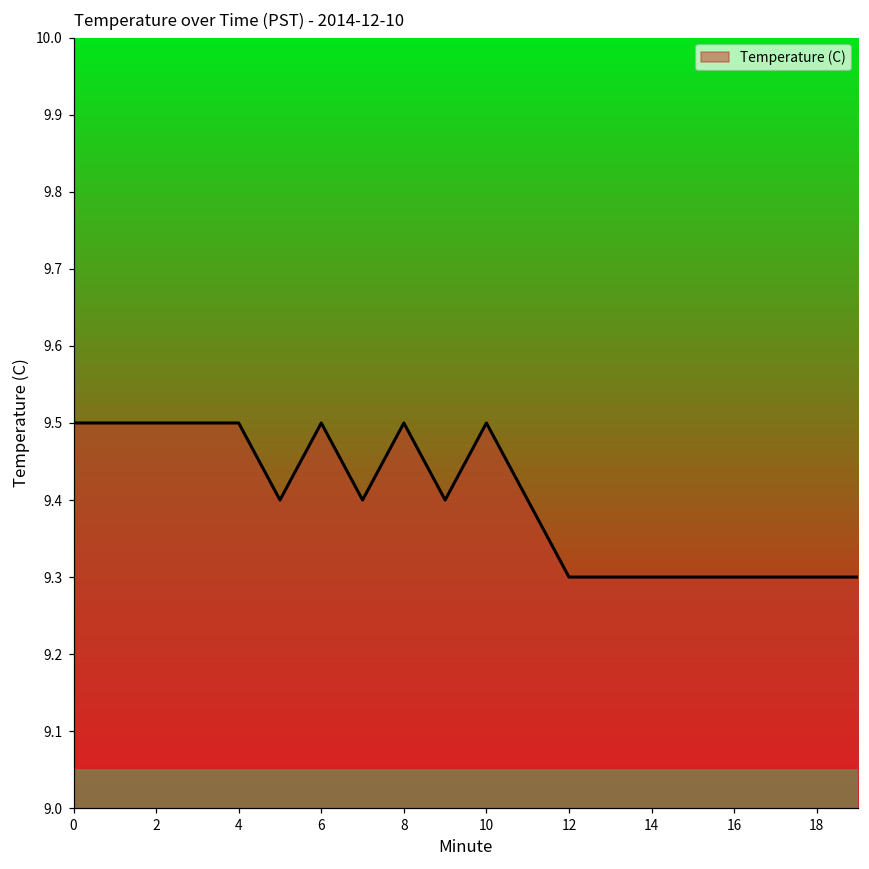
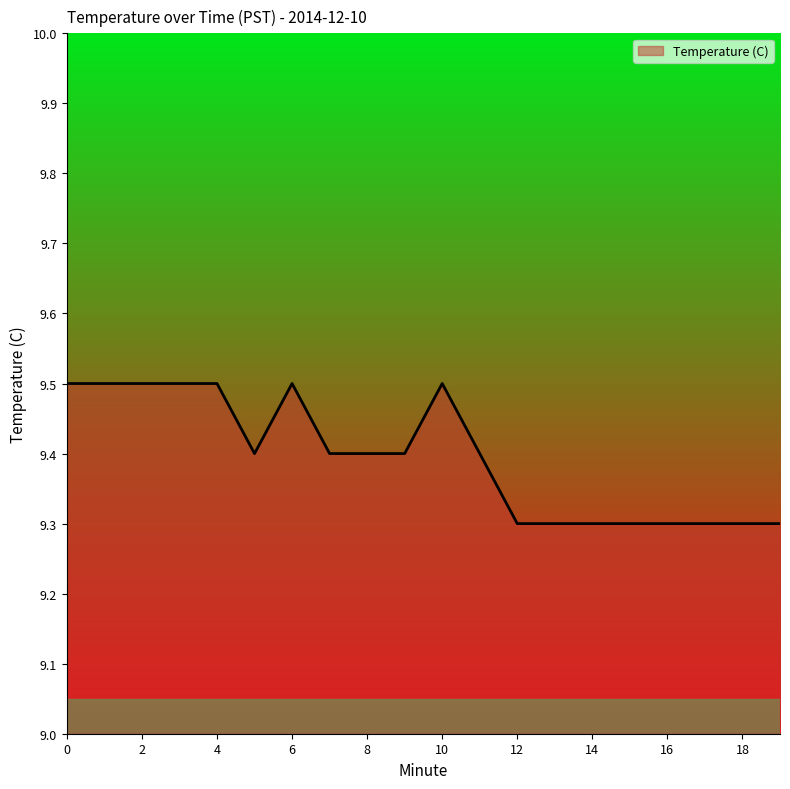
8: 9.5 -> 9.4
